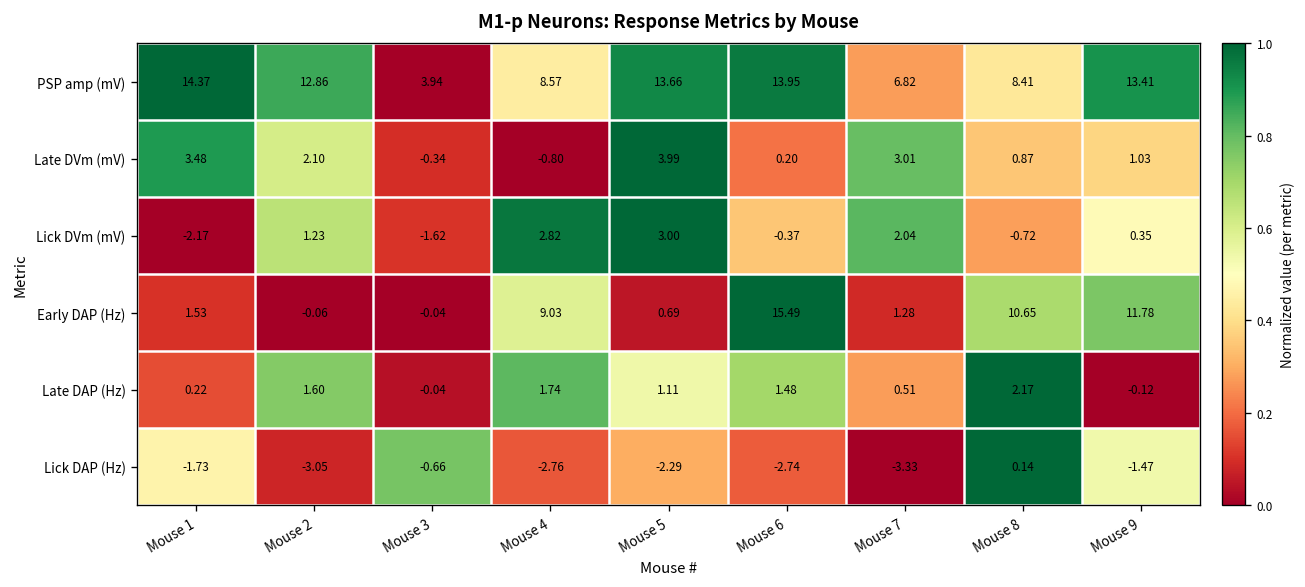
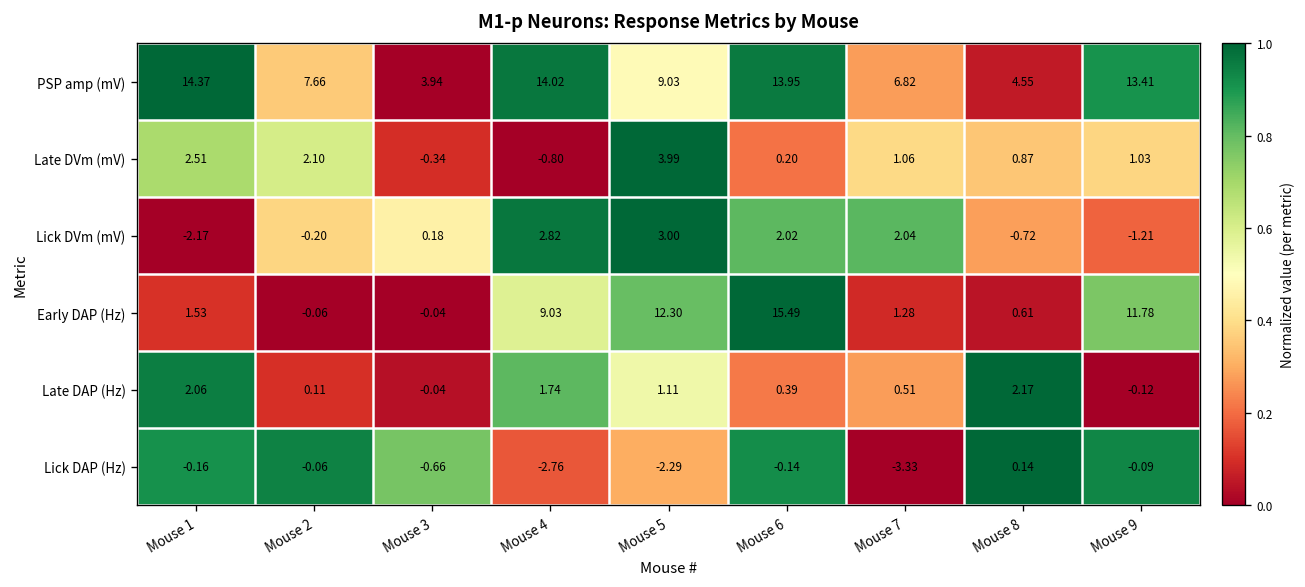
PSP amp (mV), Mouse 2: 12.86 -> 7.66
PSP amp (mV), Mouse 4: 8.57 -> 14.02
PSP amp (mV), Mouse 5: 13.66 -> 9.03
PSP amp (mV), Mouse 8: 8.41 -> 4.55
Late DVm (mV), Mouse 1: 3.48 -> 2.51
Late DVm (mV), Mouse 7: 3.01 -> 1.06
Lick DVm (mV), Mouse 2: 1.23 -> -0.20
Lick DVm (mV), Mouse 3: -1.62 -> 0.18
Lick DVm (mV), Mouse 6: -0.37 -> 2.02
Lick DVm (mV), Mouse 9: 0.35 -> -1.21
Early DAP (Hz), Mouse 5: 0.69 -> 12.30
Early DAP (Hz), Mouse 8: 10.65 -> 0.61
Late DAP (Hz), Mouse 1: 0.22 -> 2.06
Late DAP (Hz), Mouse 2: 1.60 -> 0.11
Late DAP (Hz), Mouse 6: 1.48 -> 0.39
Lick DAP (Hz), Mouse 1: -1.73 -> -0.16
Lick DAP (Hz), Mouse 2: -3.05 -> -0.06
Lick DAP (Hz), Mouse 6: -2.74 -> -0.14
Lick DAP (Hz), Mouse 9: -1.47 -> -0.09
